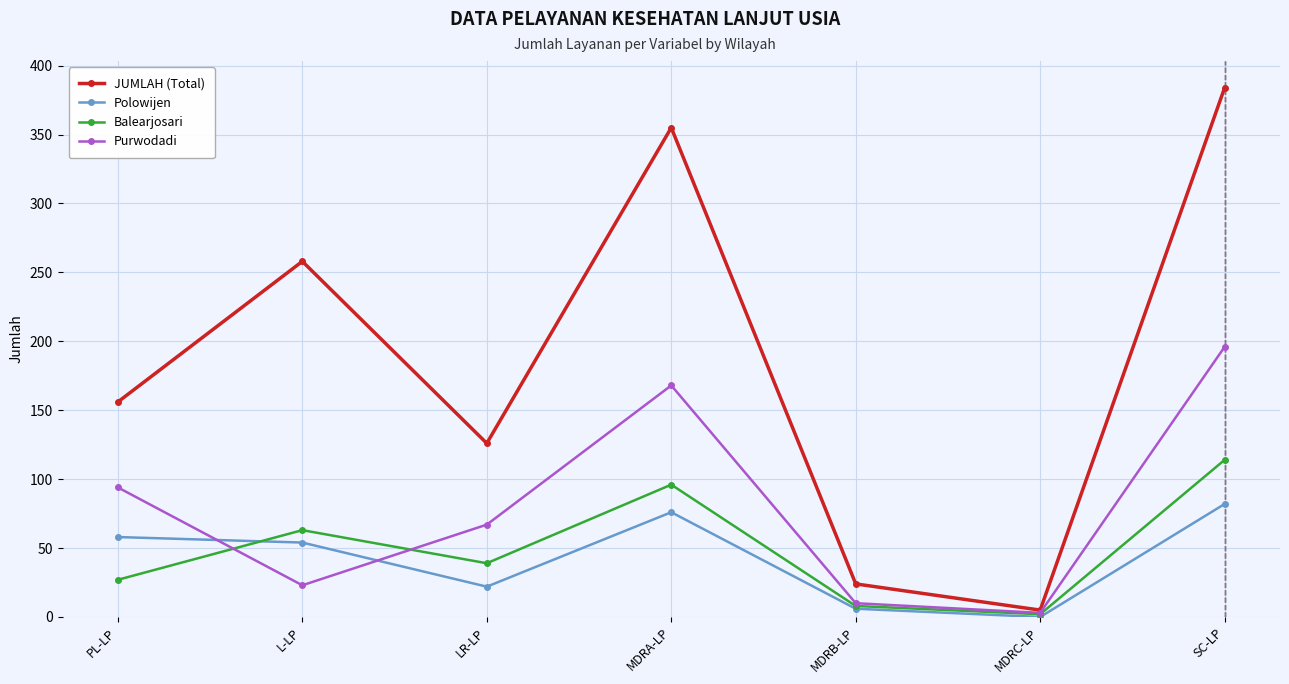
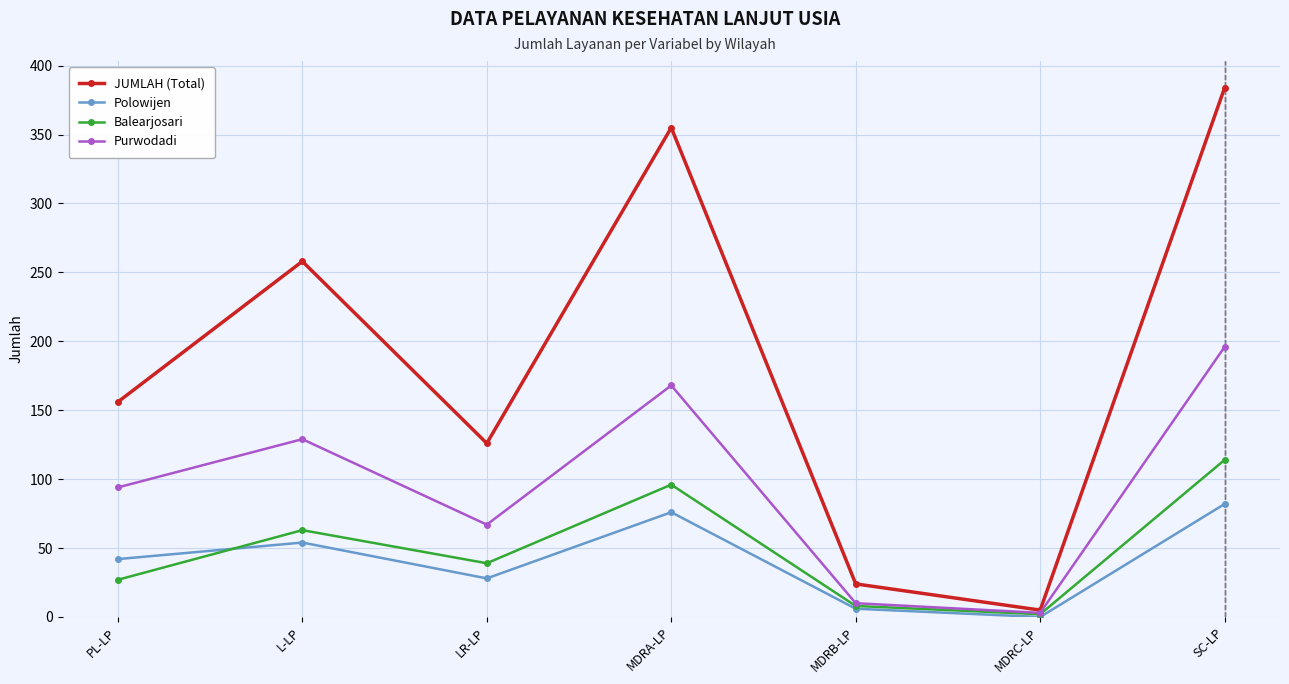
Polowijen, PL-LP: 58 -> 42
Purwodadi, L-LP: 23 -> 129
Polowijen, LR-LP: 22 -> 28
